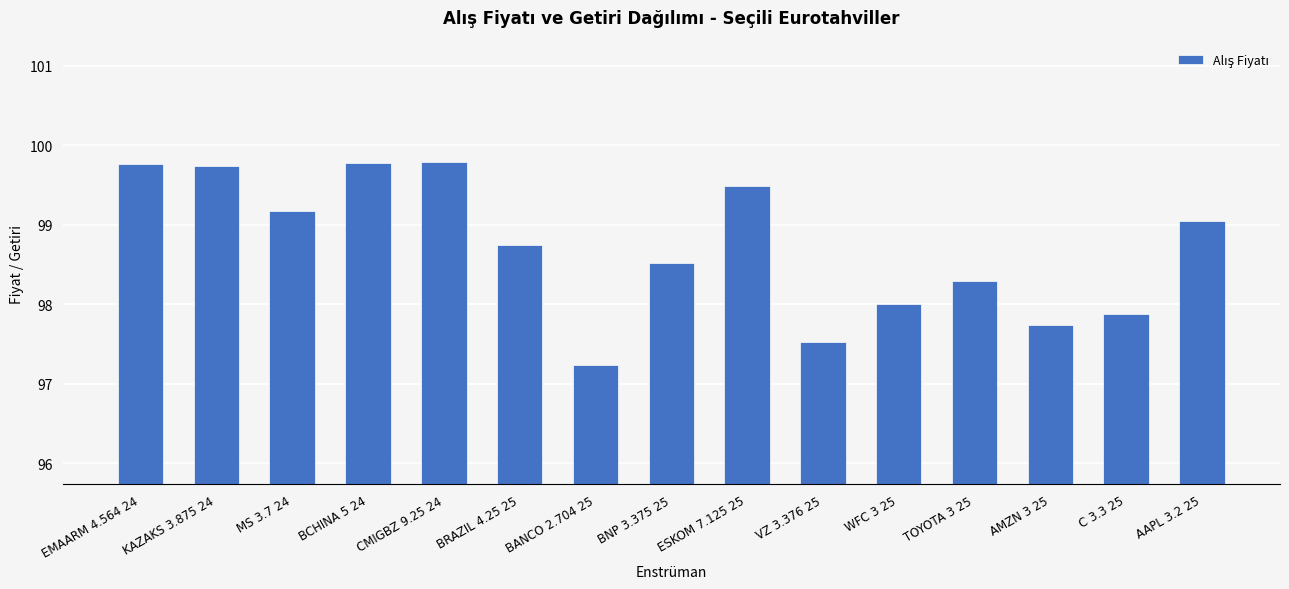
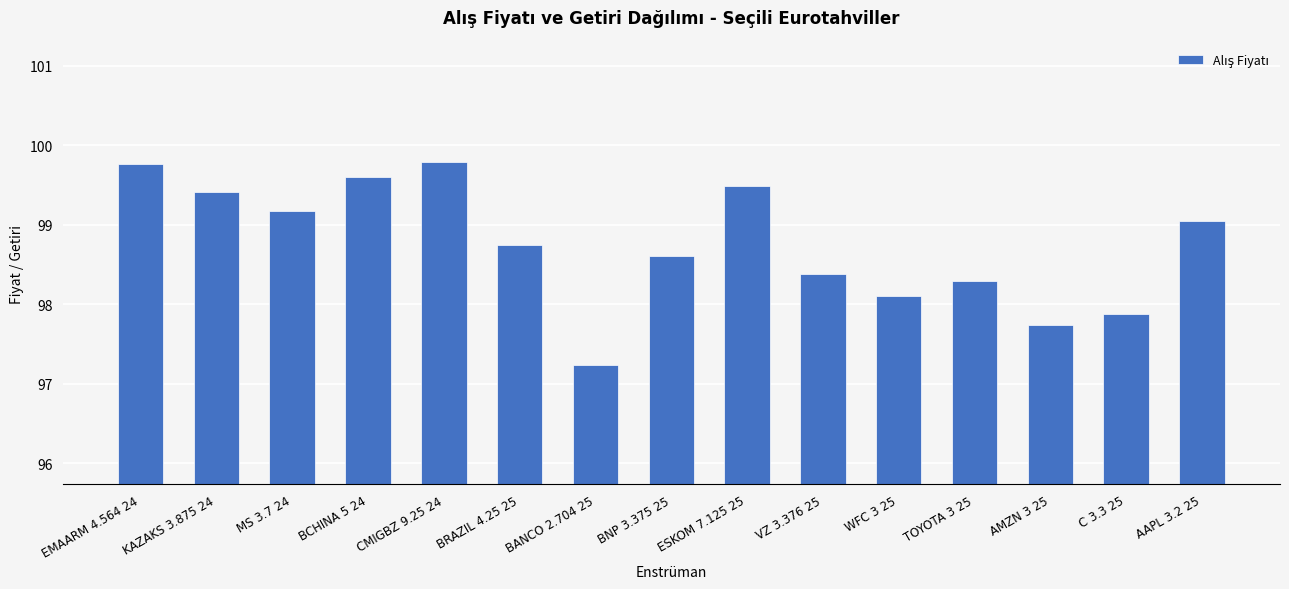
KAZAKS 3.875 24: 99.7 -> 99.4
BCHINA 5 24: 99.8 -> 99.6
BNP 3.375 25: 98.5 -> 98.6
VZ 3.376 25: 97.5 -> 98.4
WFC 3 25: 98.0 -> 98.1
